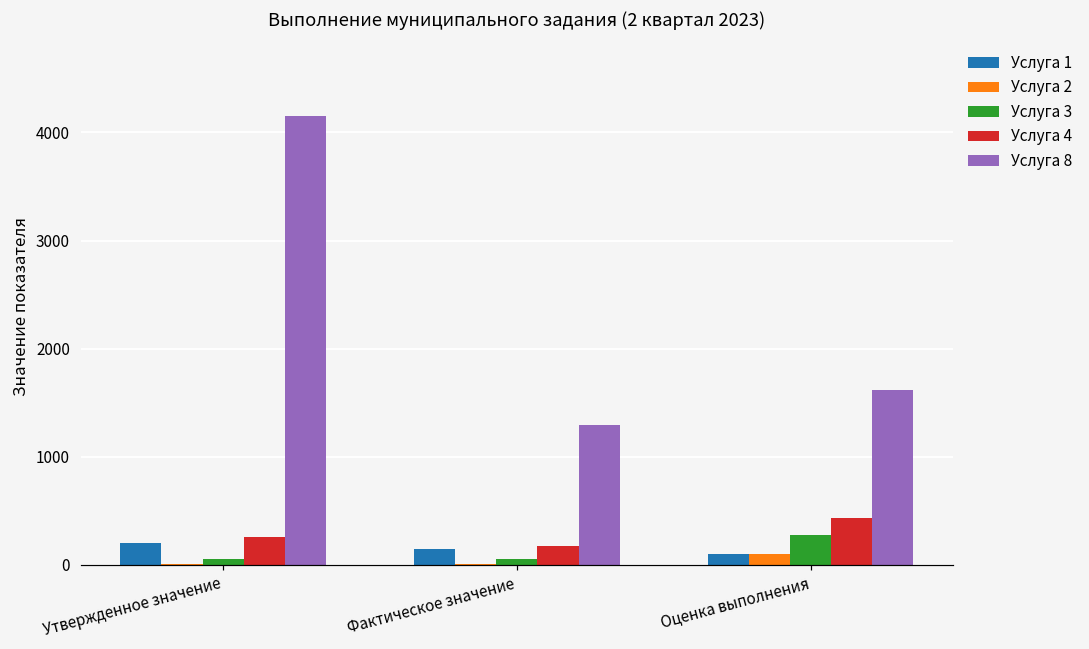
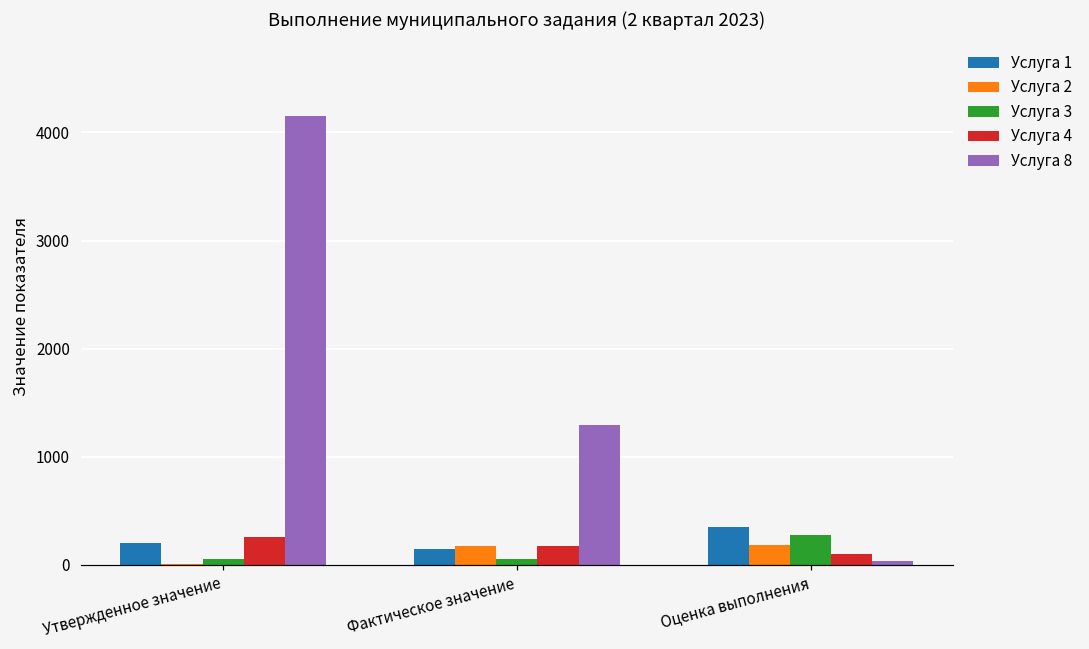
Услуга 2, Фактическое значение: 0 -> 200
Услуга 1, Оценка выполнения: 100 -> 400
Услуга 2, Оценка выполнения: 100 -> 200
Услуга 4, Оценка выполнения: 400 -> 100
Услуга 8, Оценка выполнения: 1600 -> 0
